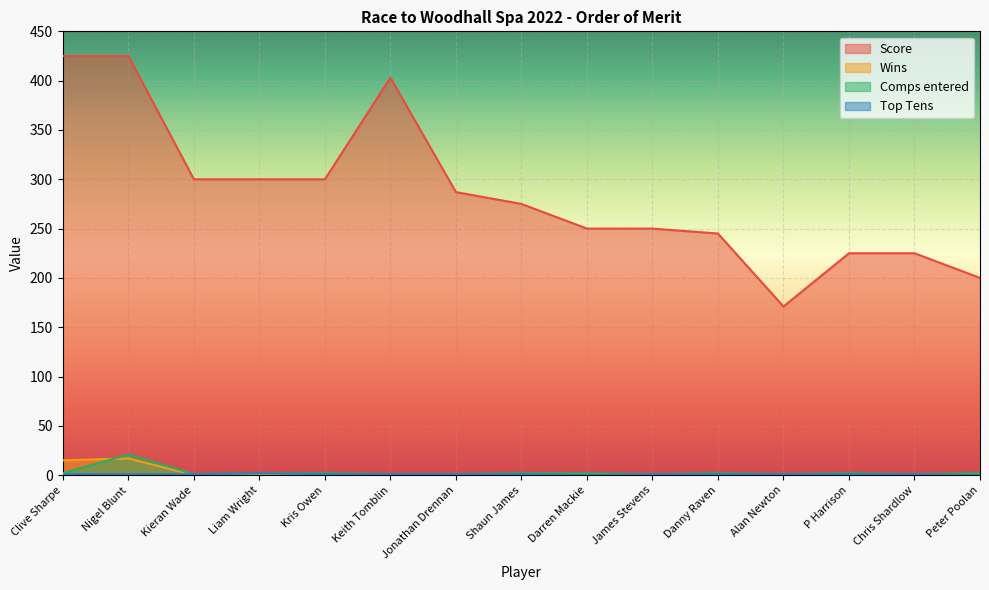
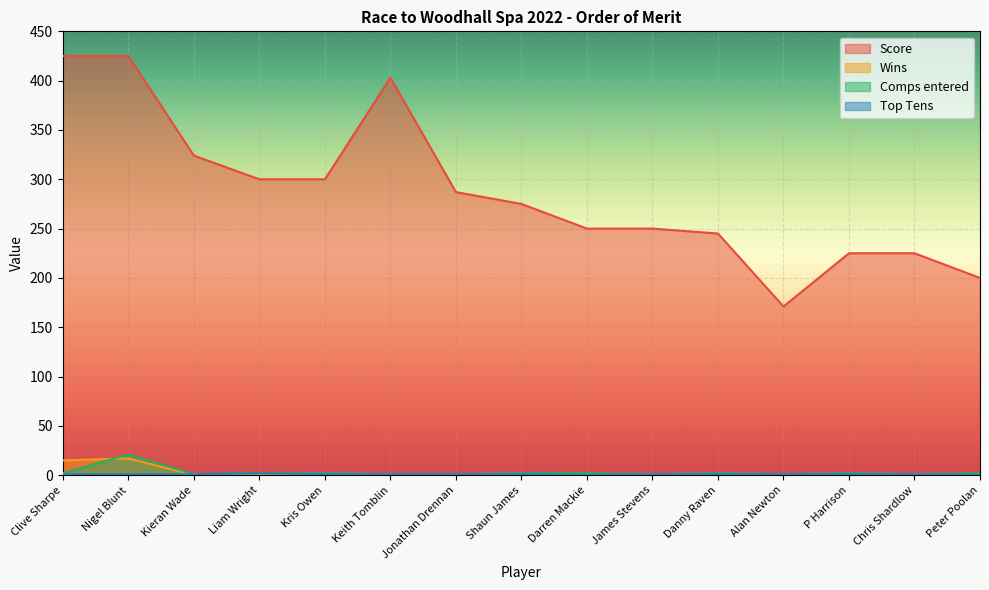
Score, Kieran Wade: 300 -> 320
